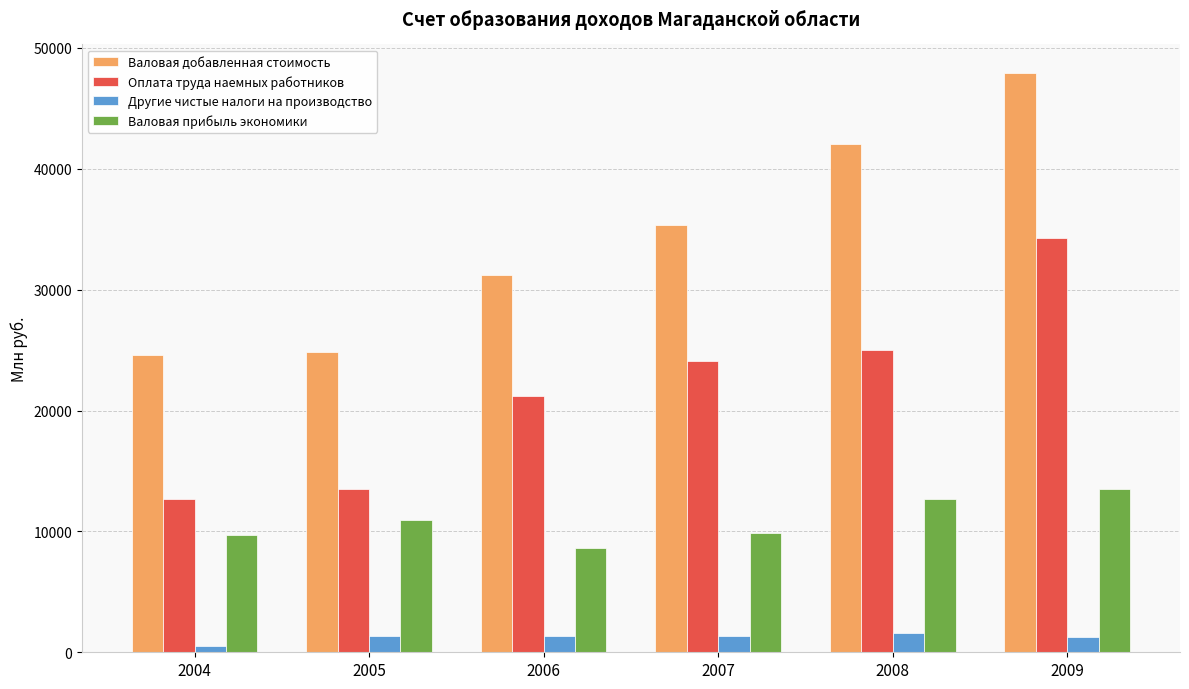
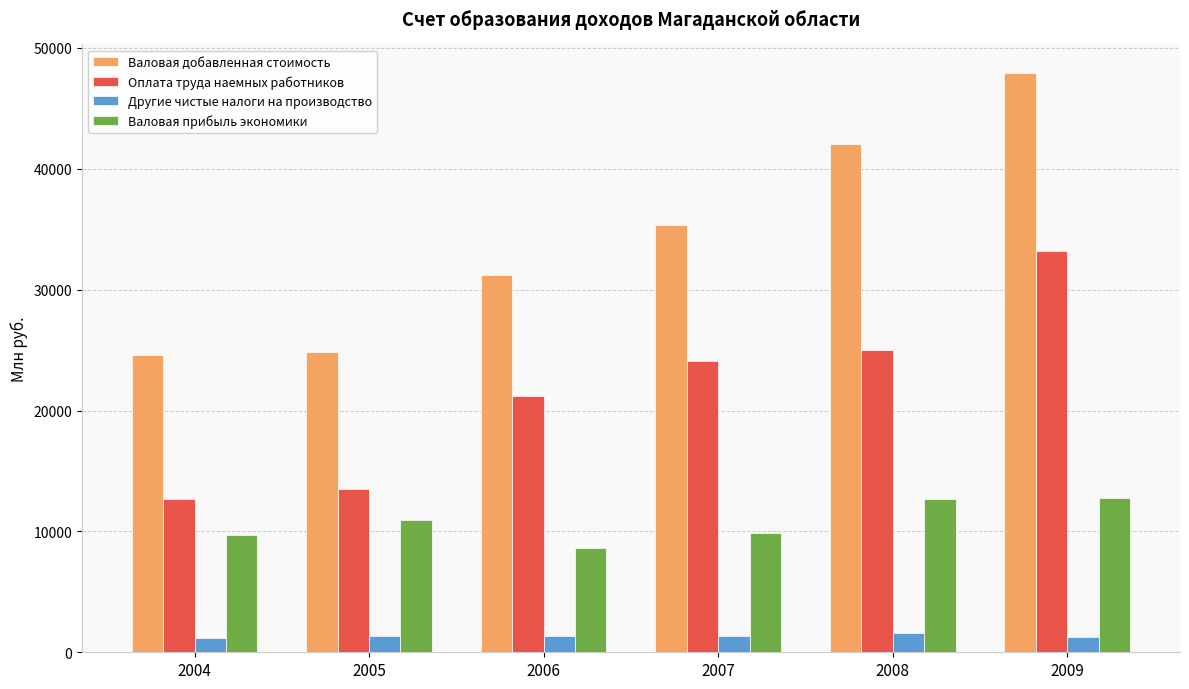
Другие чистые налоги на производство, 2004: 500 -> 1200
Оплата труда наемных работников, 2009: 34300 -> 33200
Валовая прибыль экономики, 2009: 13500 -> 12800
